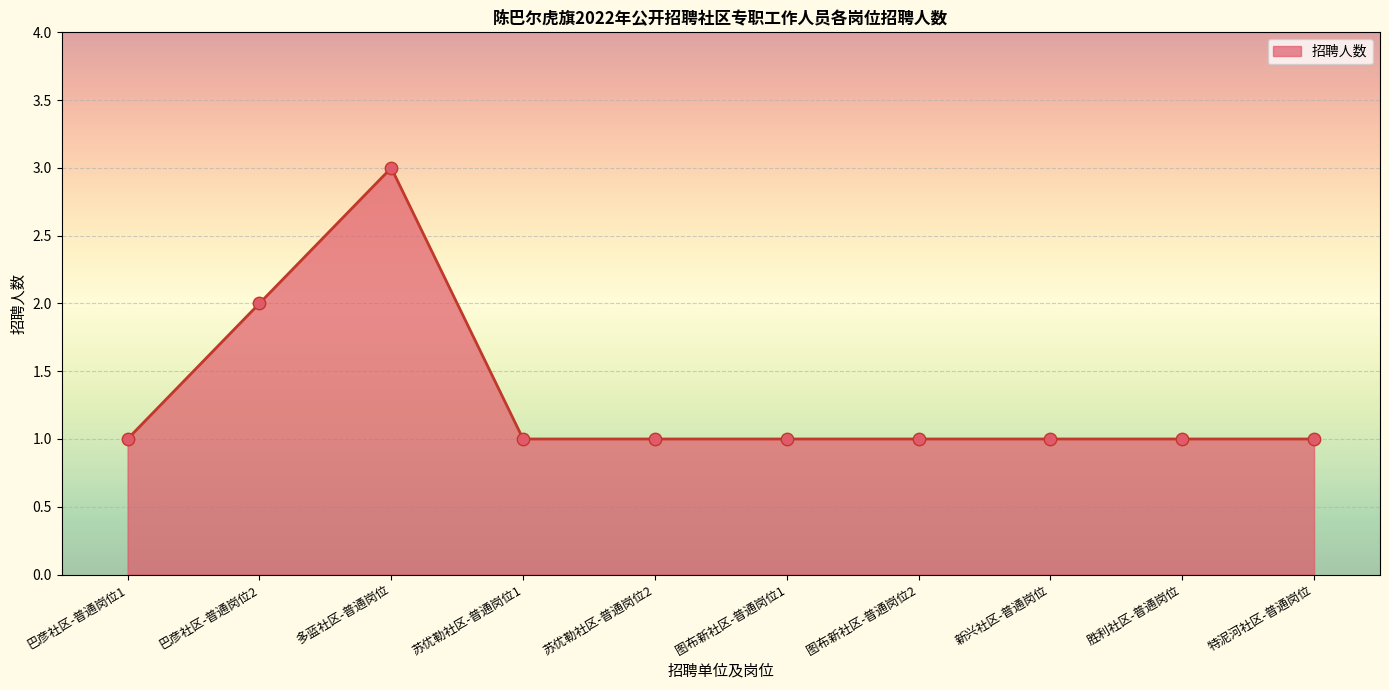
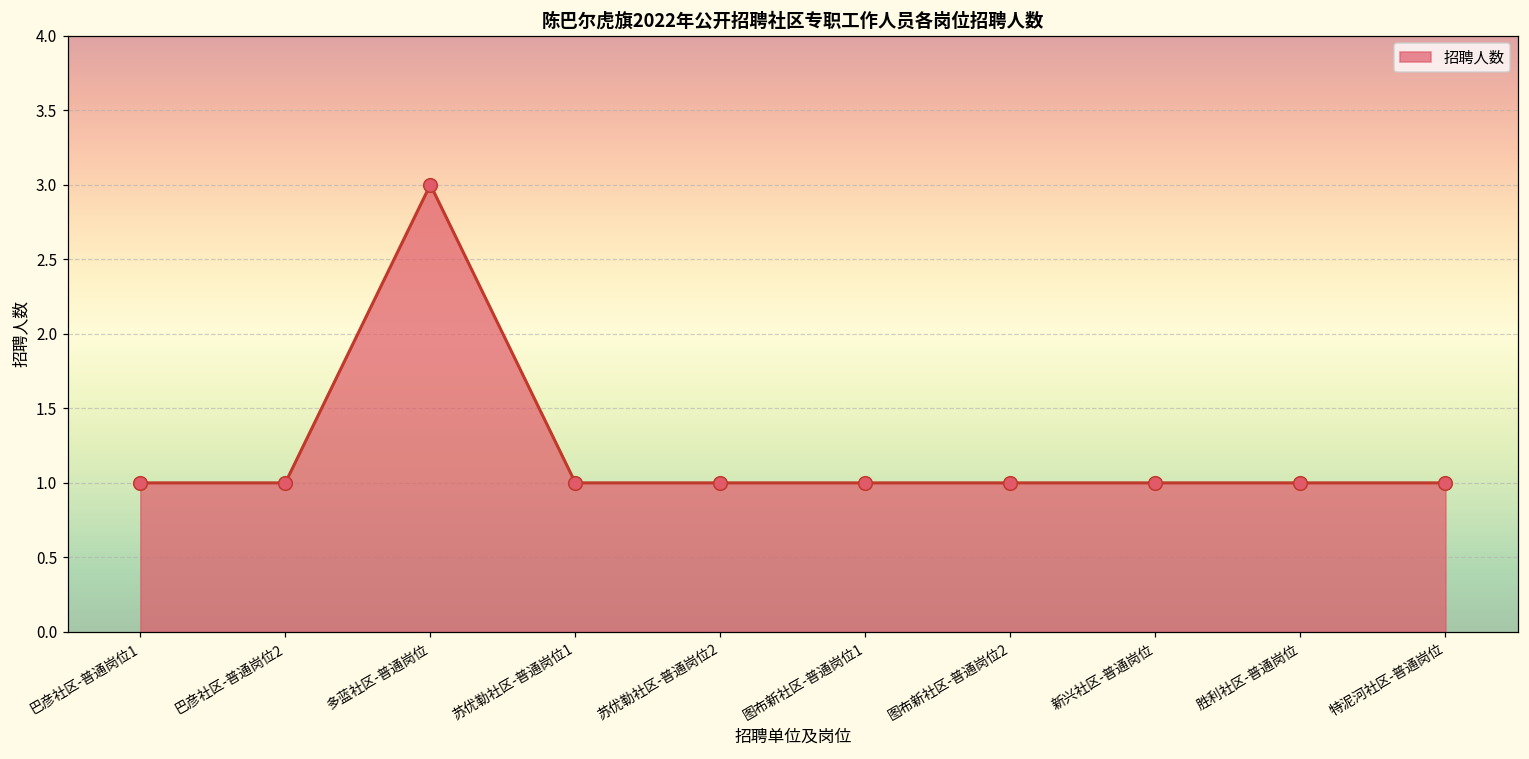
巴彦社区-普通岗位2: 2 -> 1
